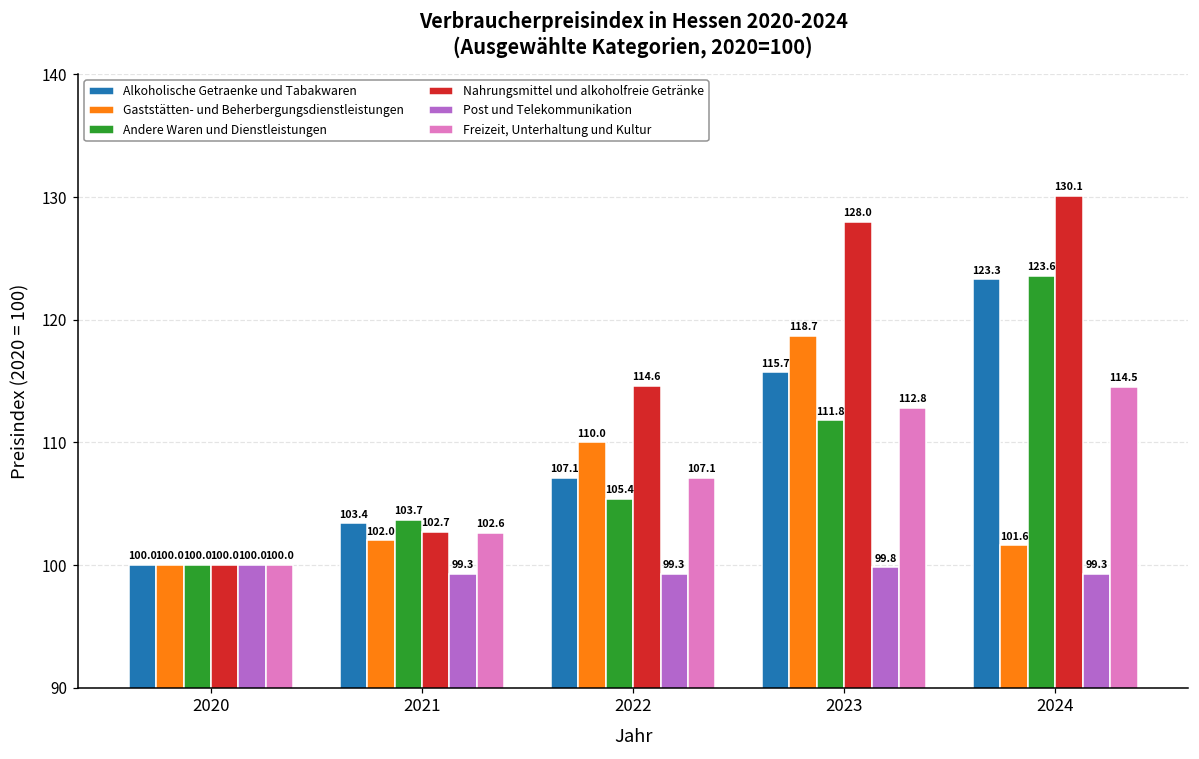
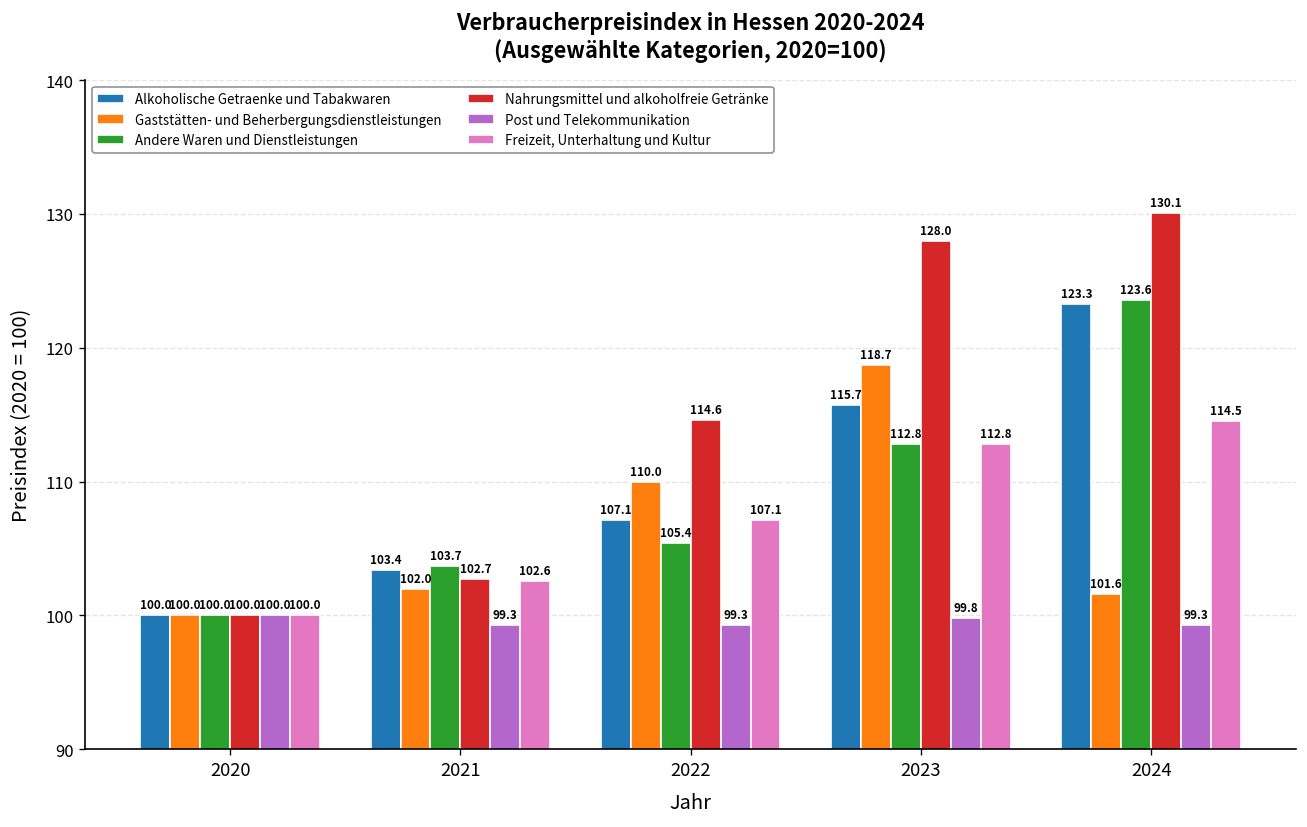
Andere Waren und Dienstleistungen, 2023: 111.8 -> 112.8
